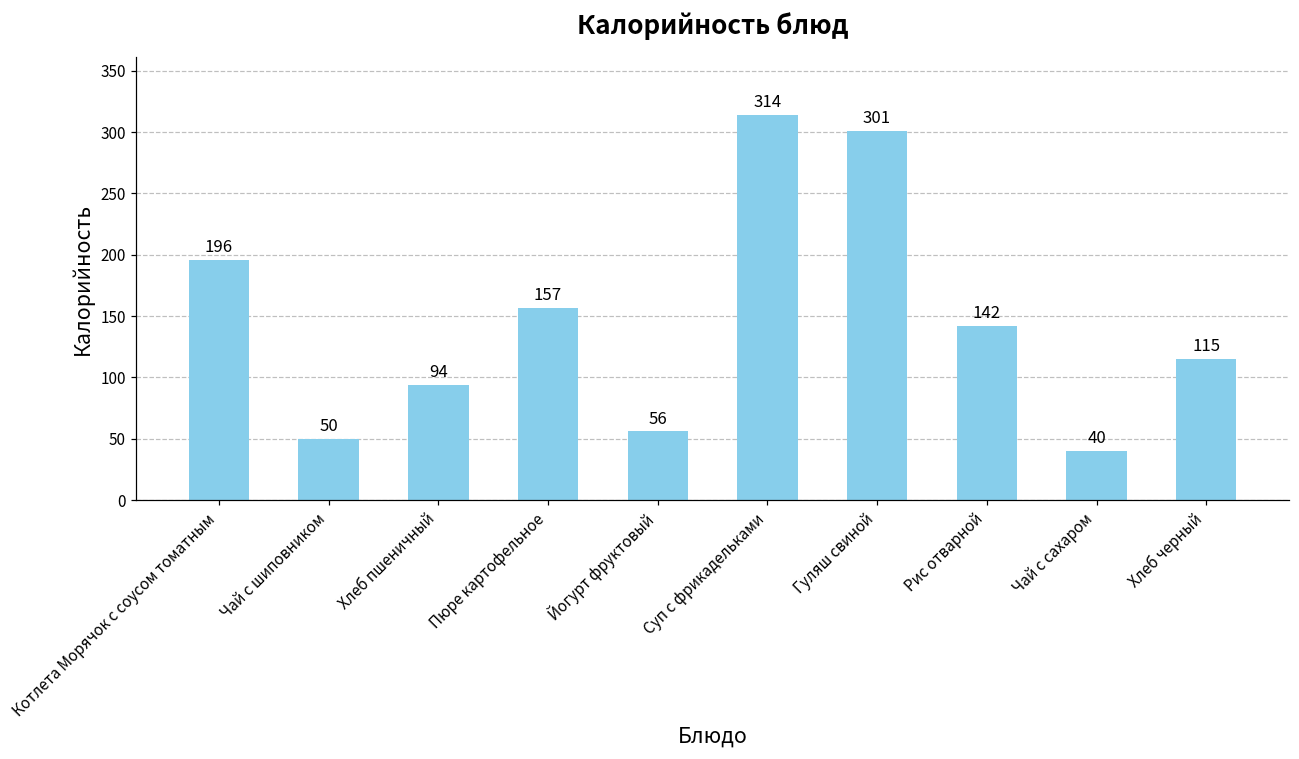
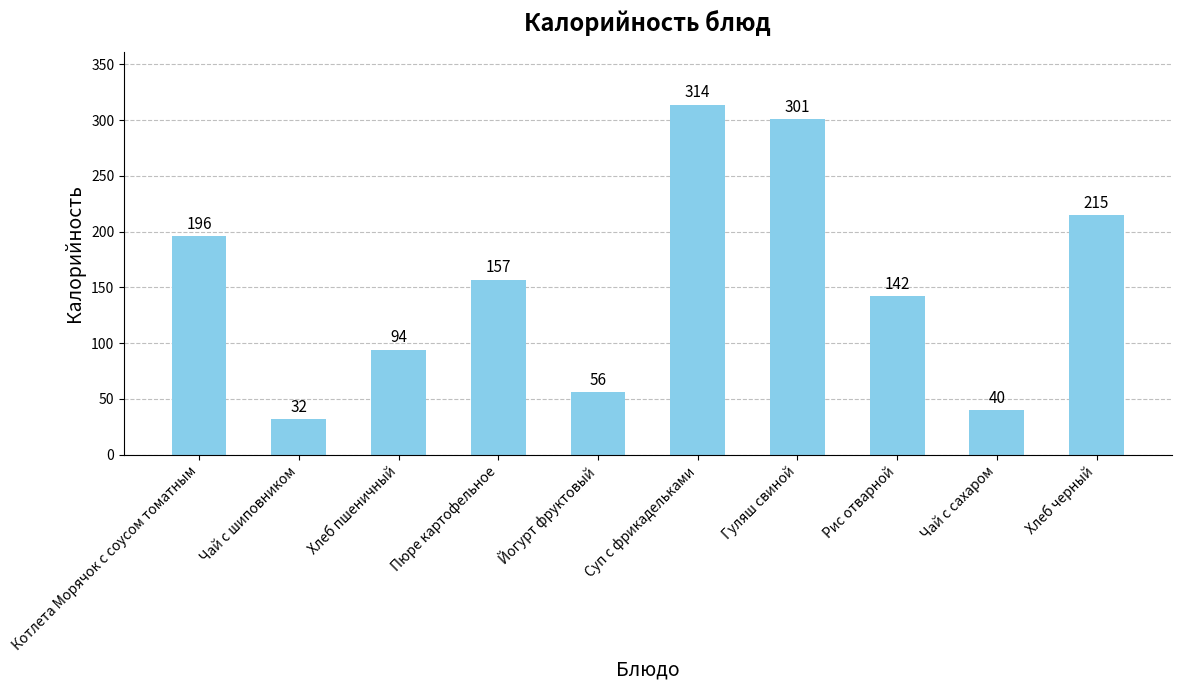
Чай с шиповником: 50 -> 32
Хлеб черный: 115 -> 215
